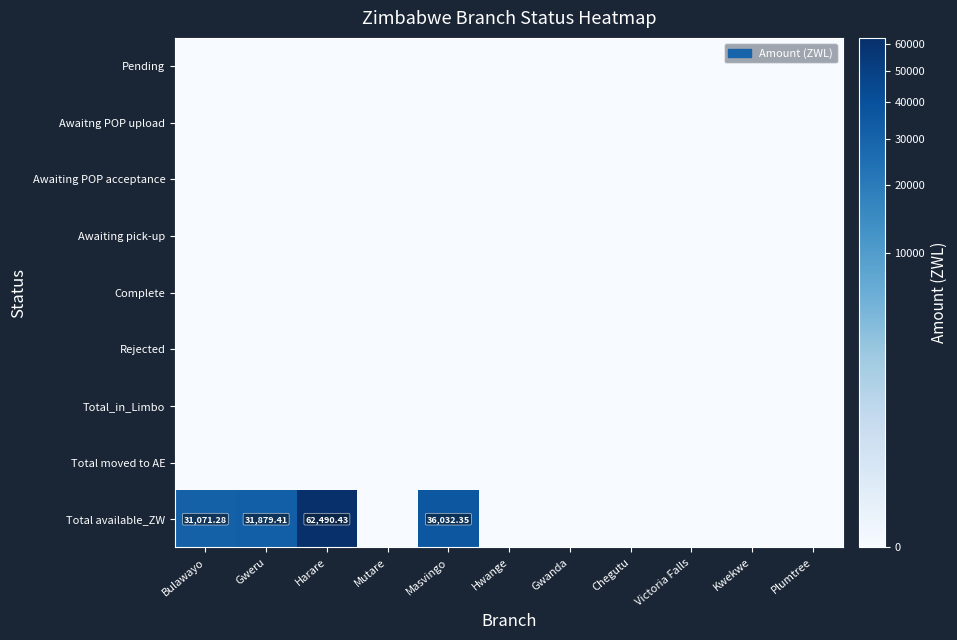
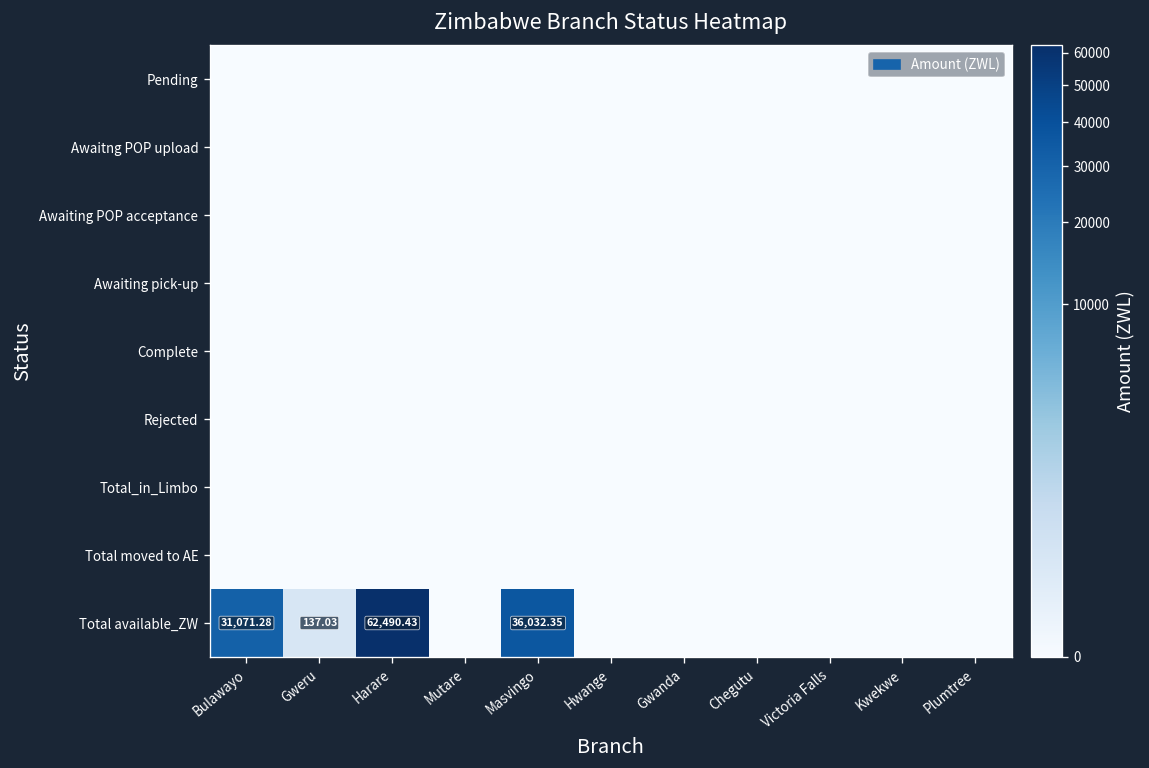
Total available_ZW, Gweru: 31,879.41 -> 137.03
